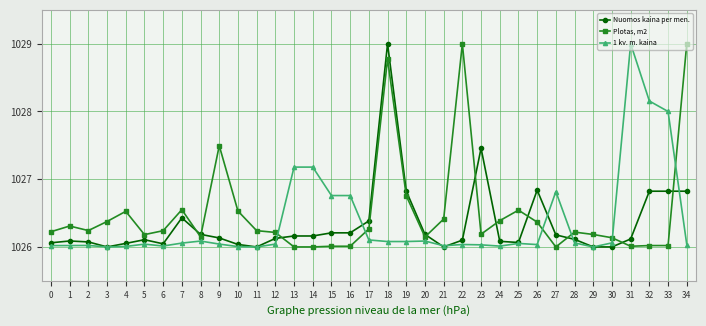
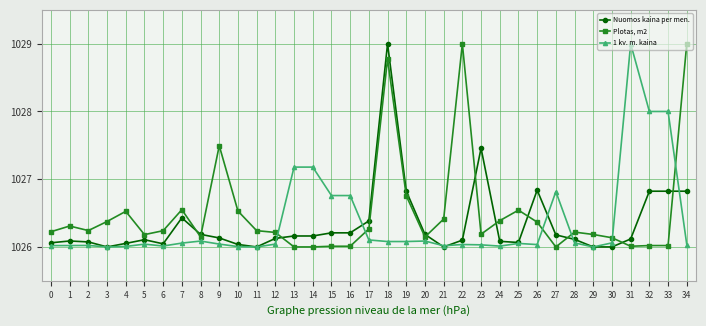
1 kv. m. kaina, 32: 1028.2 -> 1028.0
